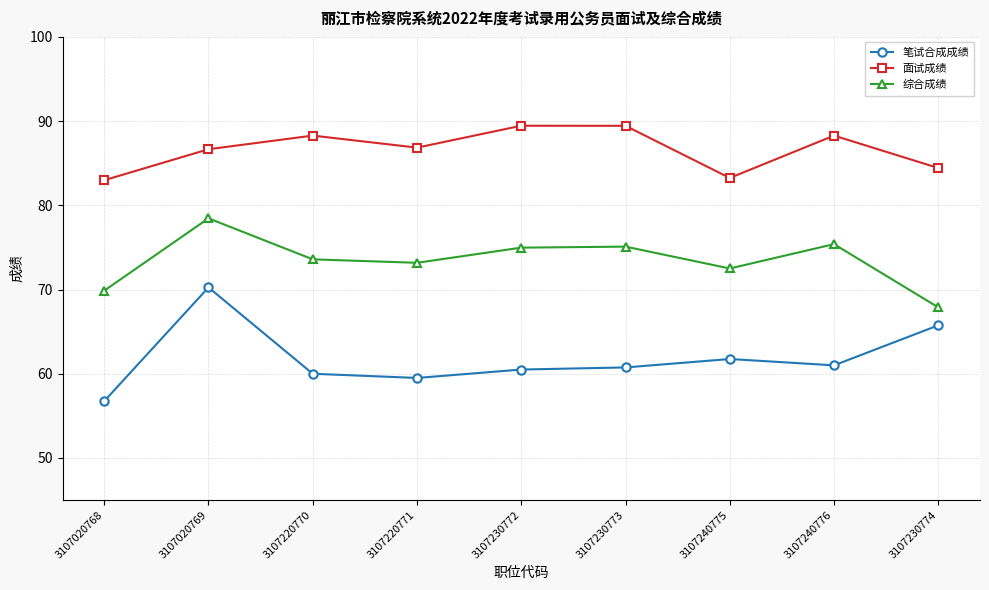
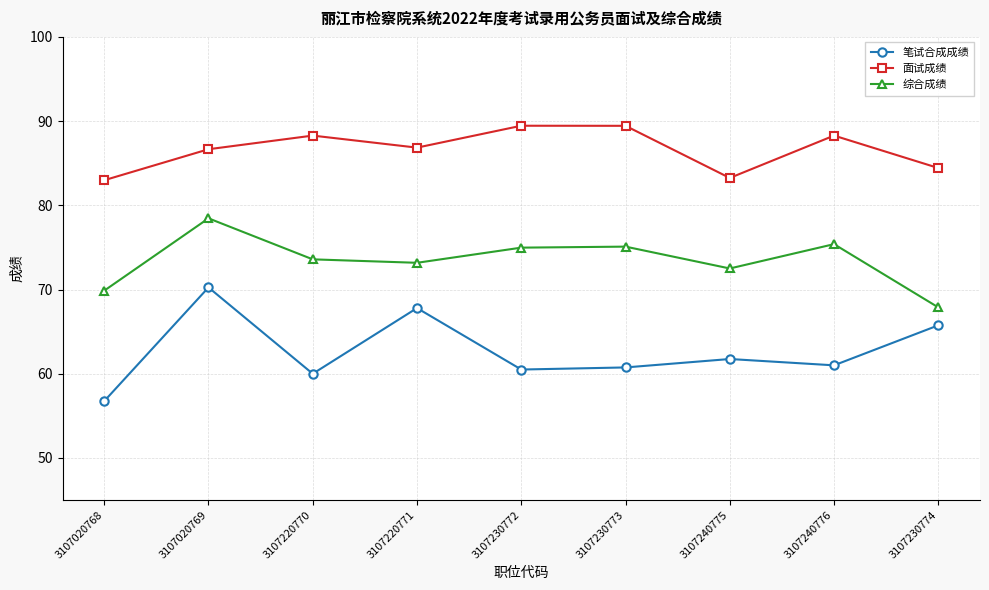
笔试合成成绩, 3107220771: 60 -> 68
